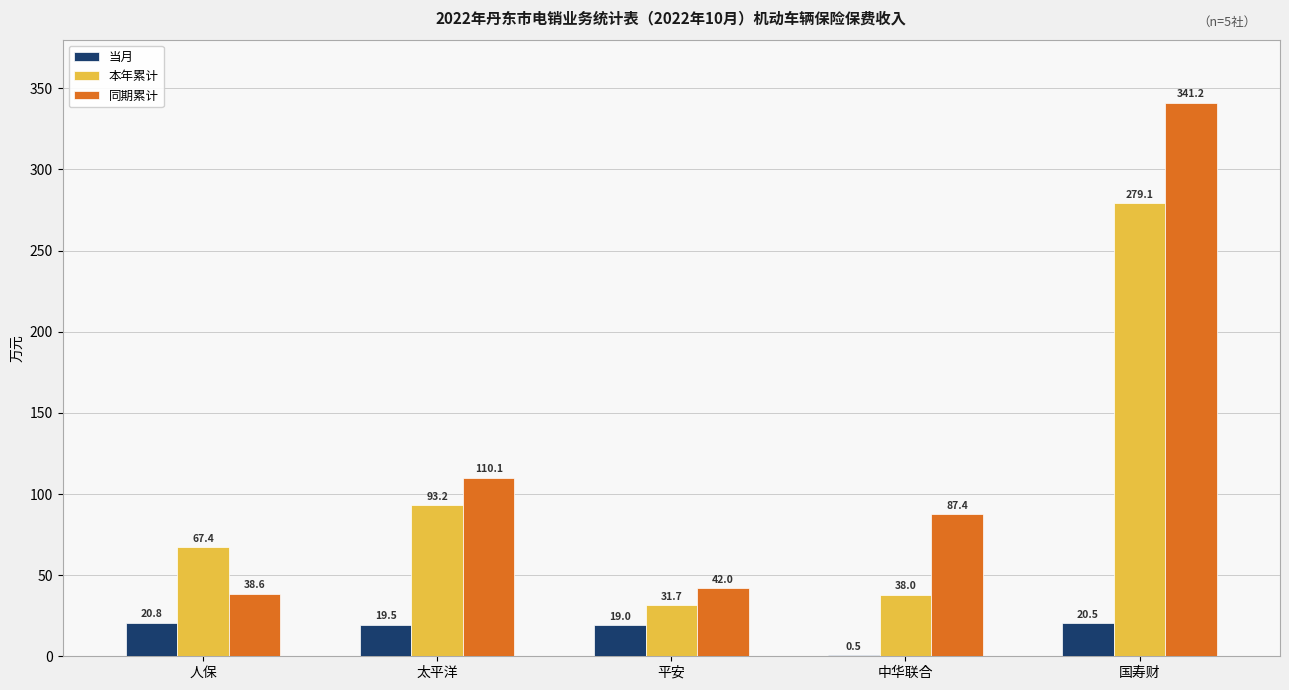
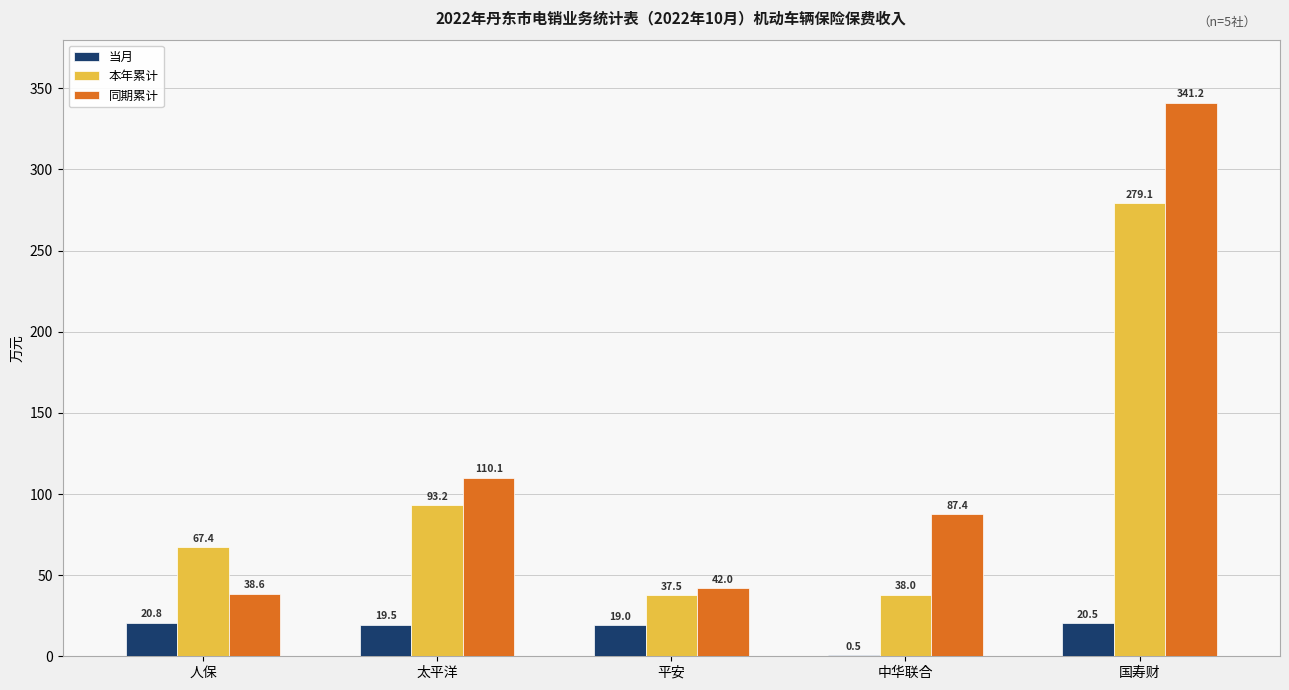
本年累计, 平安: 31.7 -> 37.5
